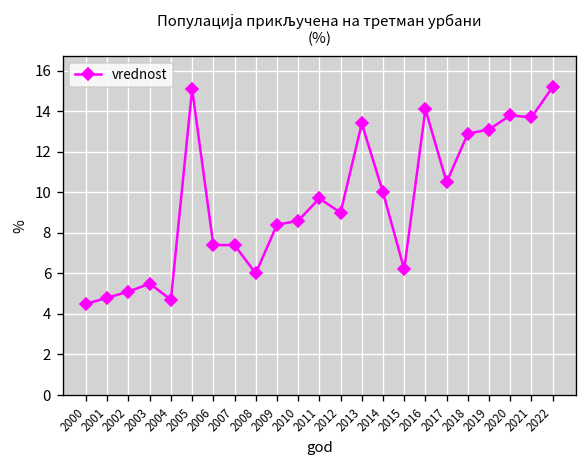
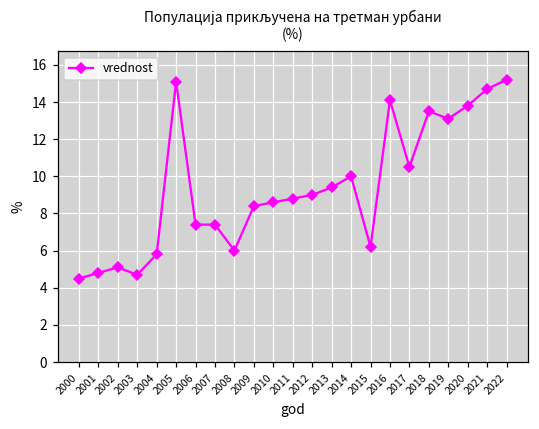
2003: 5.5 -> 4.7
2004: 4.7 -> 5.8
2011: 9.7 -> 8.8
2013: 13.4 -> 9.4
2018: 12.9 -> 13.5
2021: 13.7 -> 14.7
